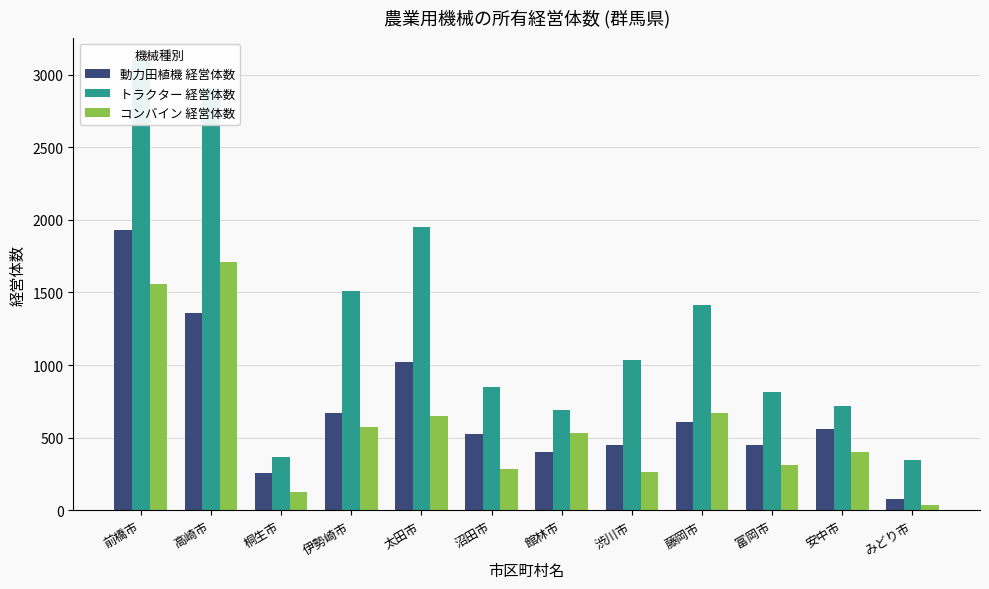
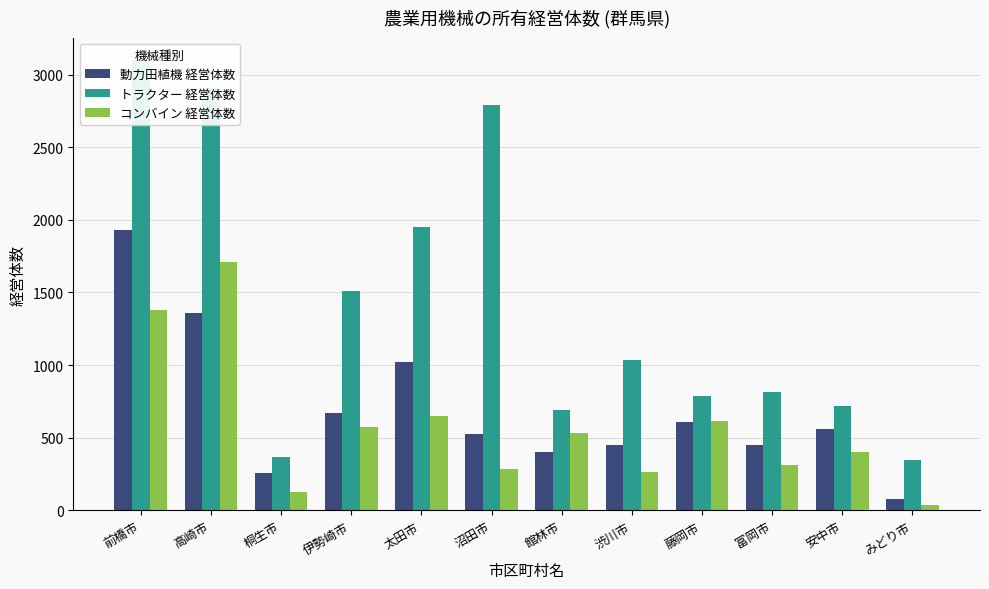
コンバイン 経営体数, 前橋市: 1560 -> 1380
トラクター 経営体数, 沼田市: 850 -> 2790
トラクター 経営体数, 藤岡市: 1410 -> 790
コンバイン 経営体数, 藤岡市: 670 -> 620
